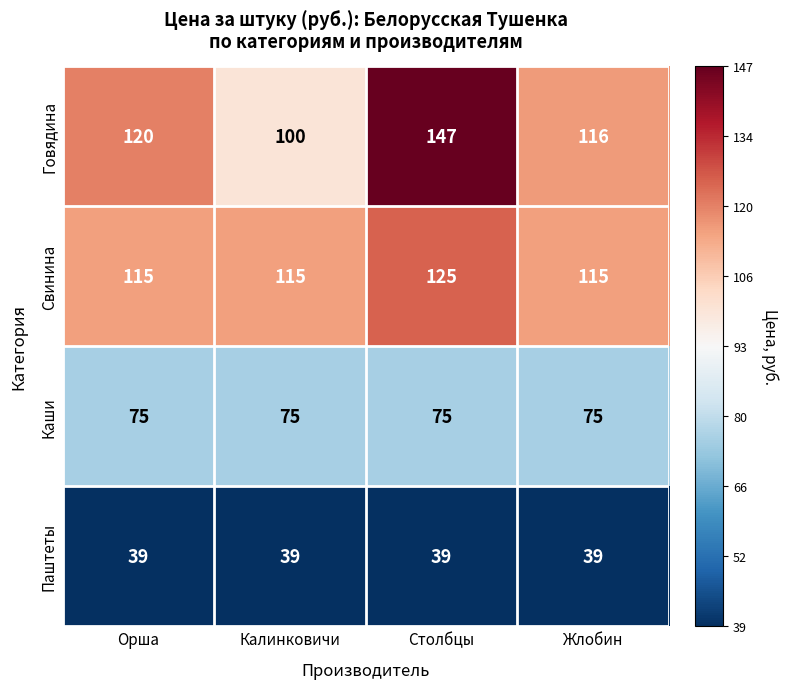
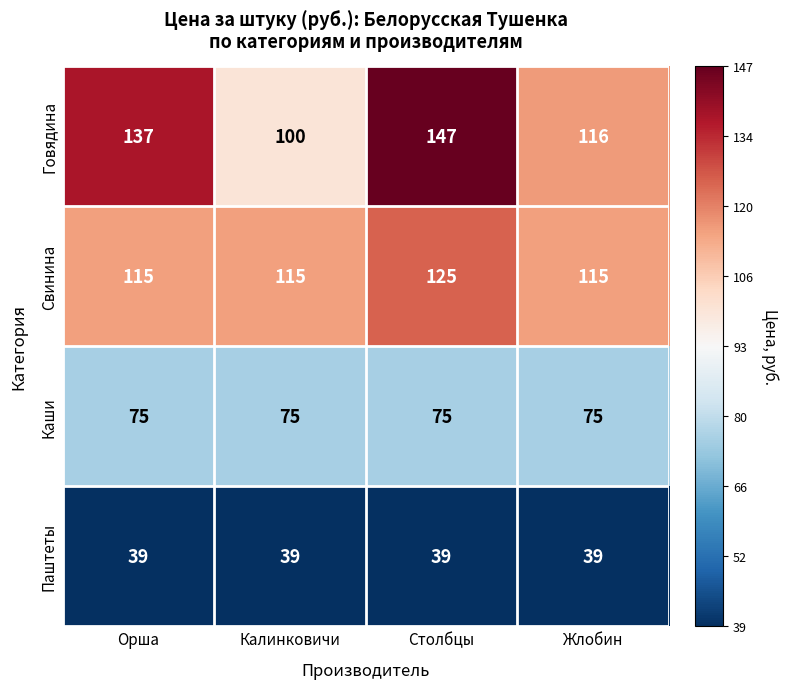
Говядина, Орша: 120 -> 137
